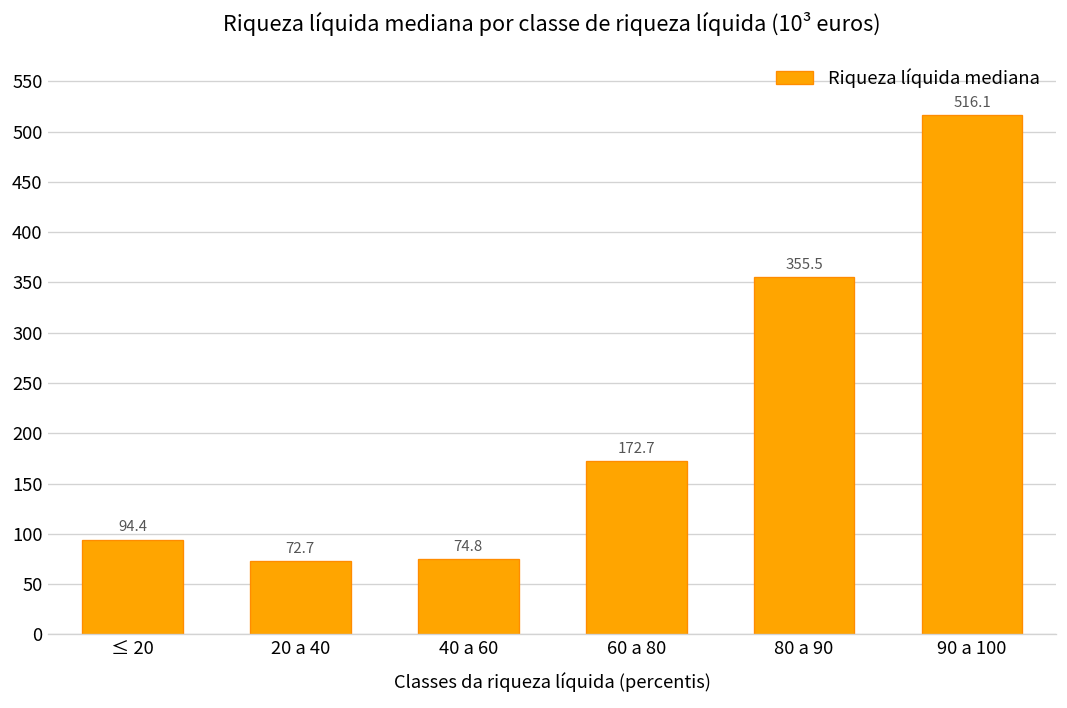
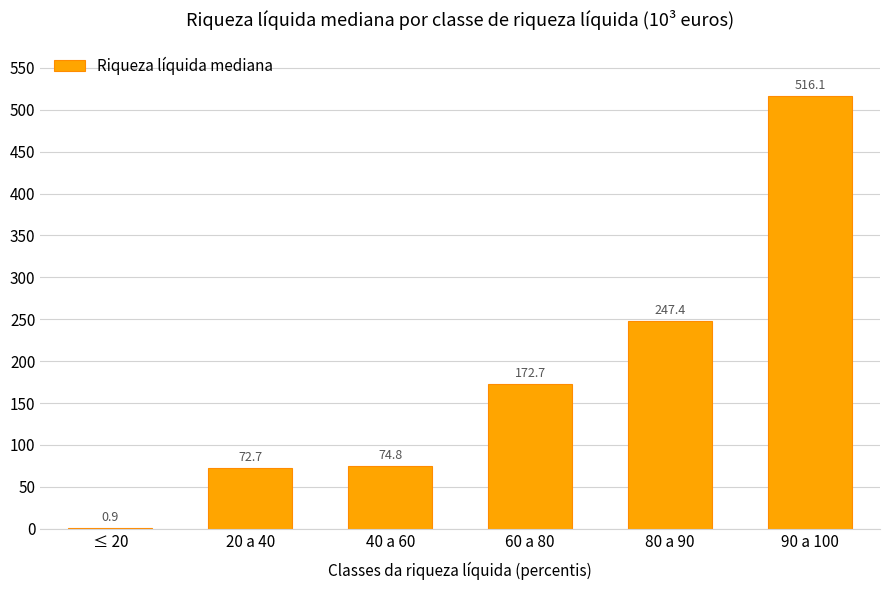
≤ 20: 94.4 -> 0.9
80 a 90: 355.5 -> 247.4
